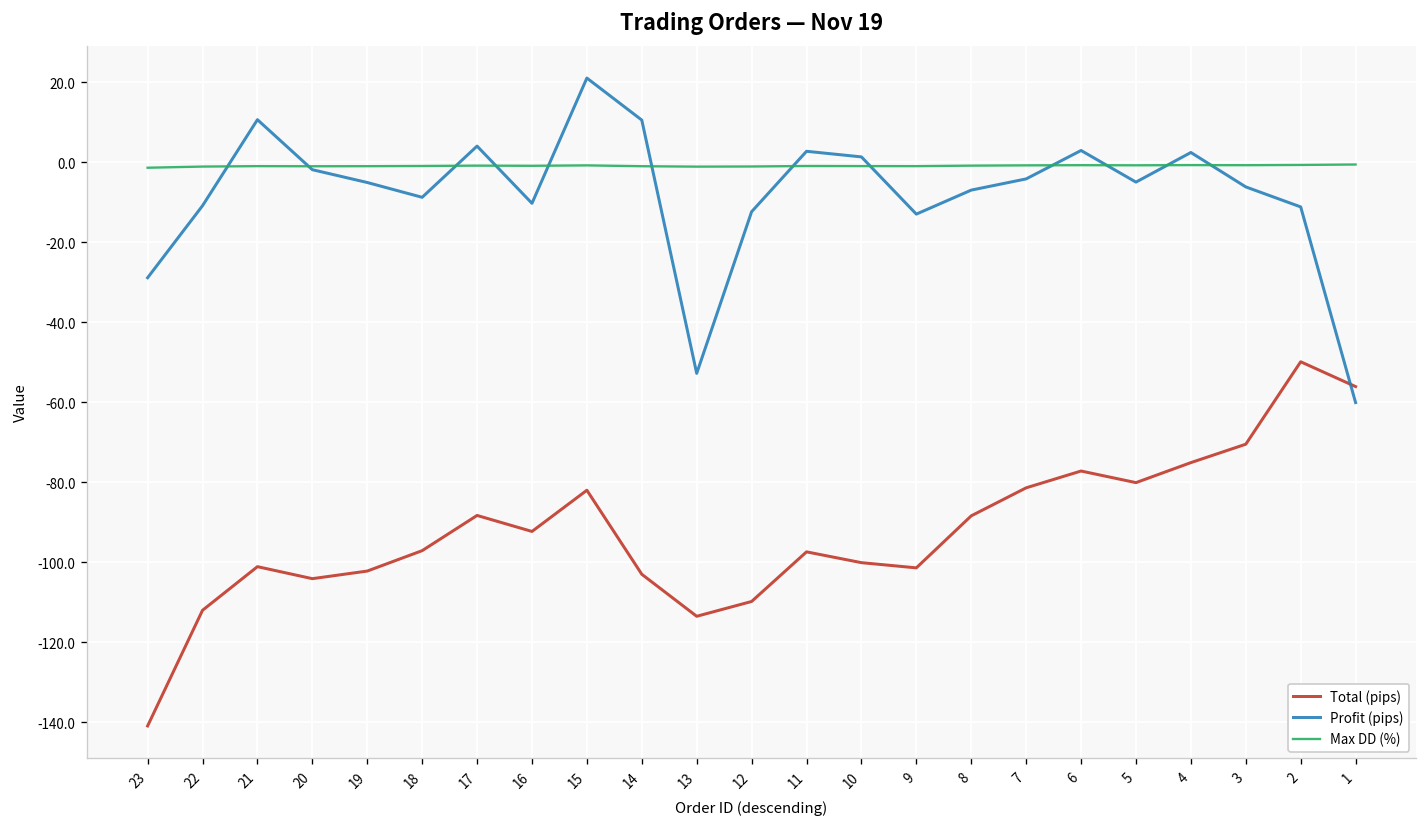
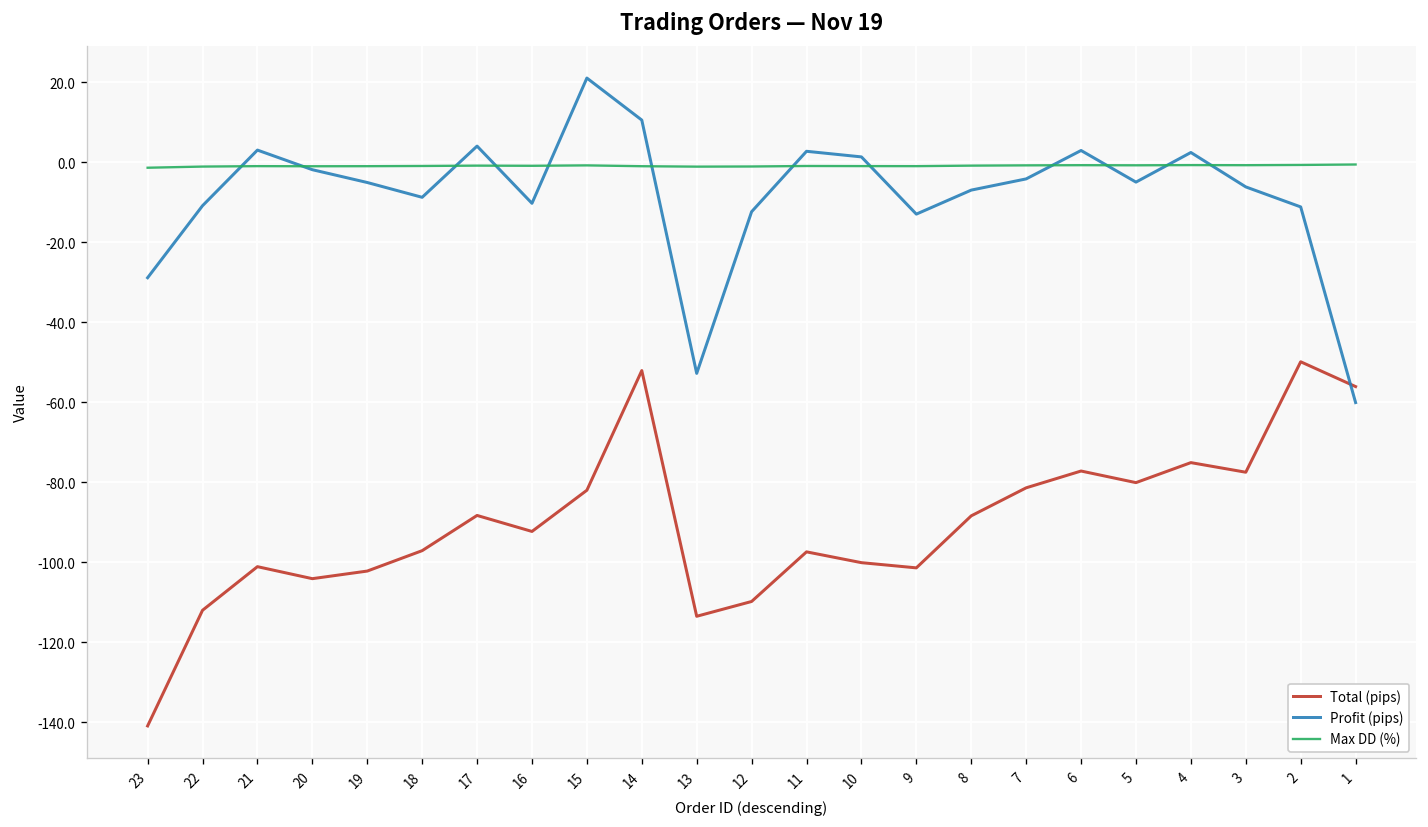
Profit (pips), 21: 11 -> 3
Total (pips), 14: -103 -> -52
Total (pips), 3: -71 -> -78
